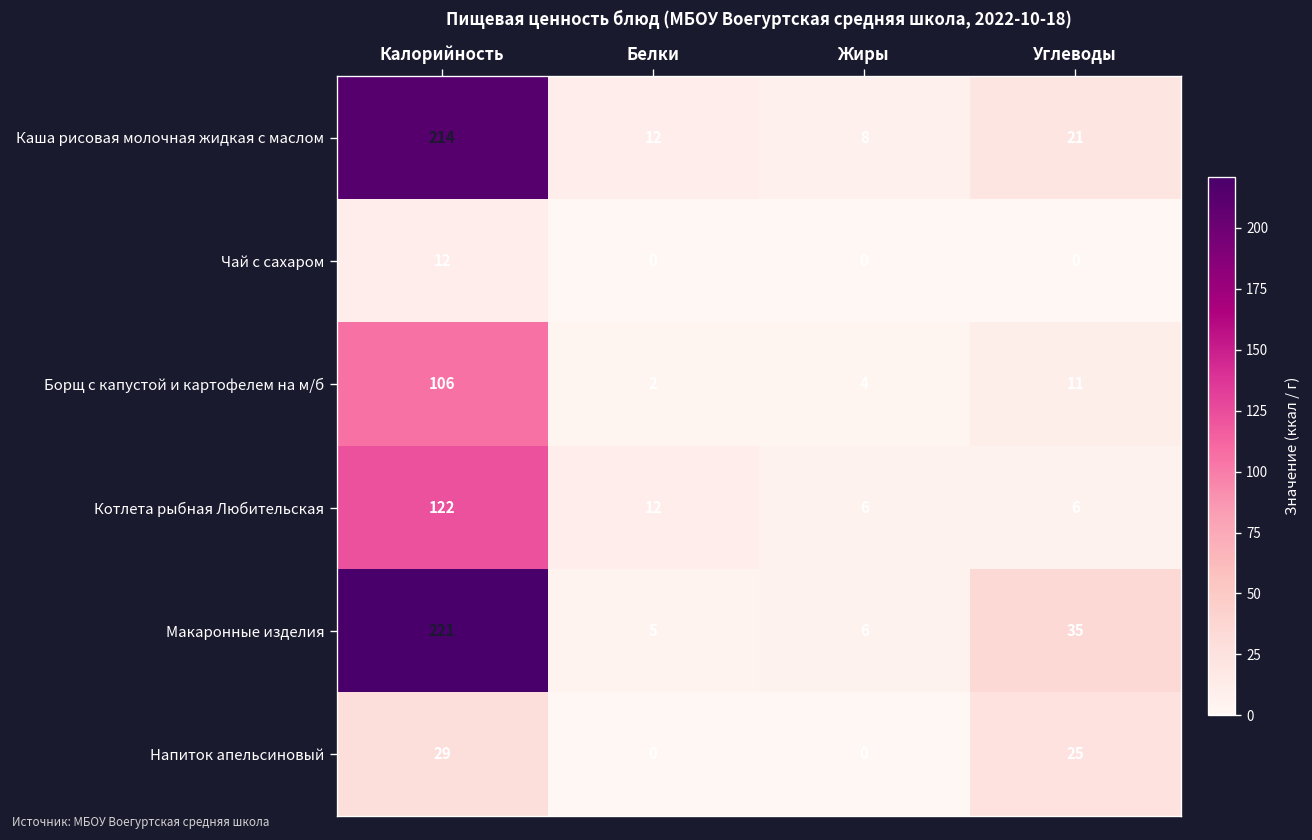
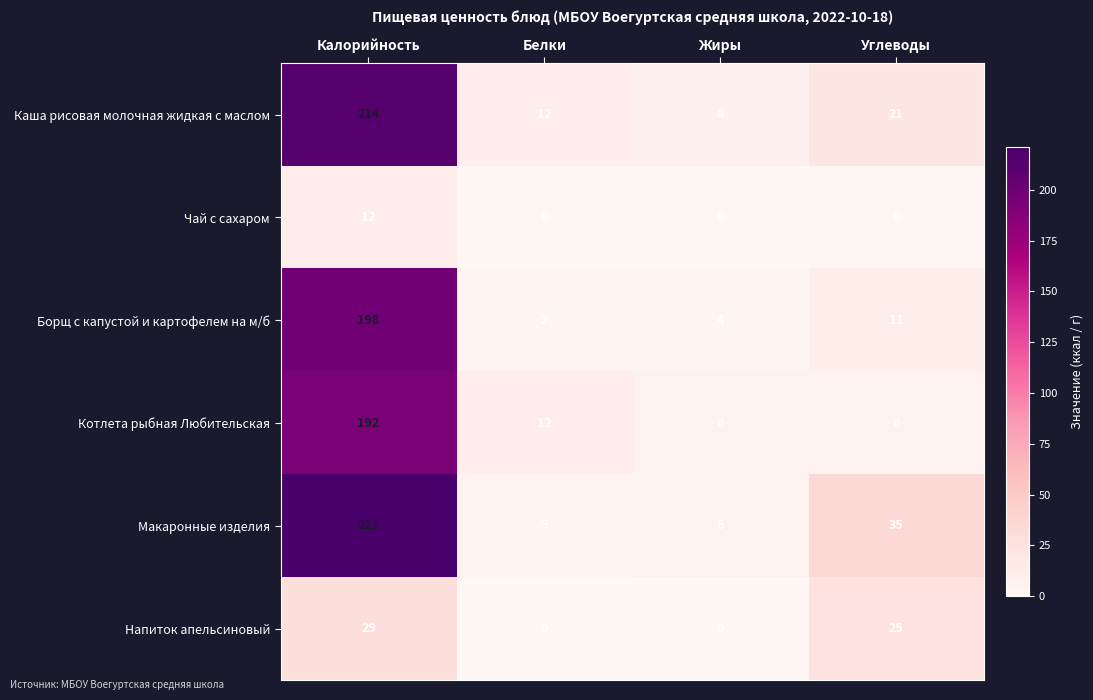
Борщ с капустой и картофелем на м/б, Калорийность: 106 -> 198
Котлета рыбная Любительская, Калорийность: 122 -> 192
